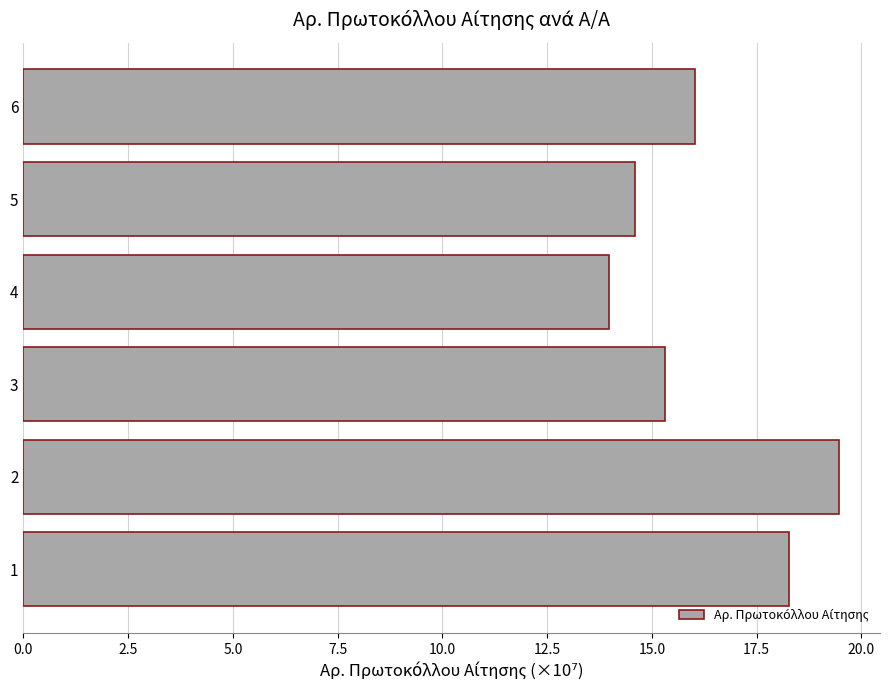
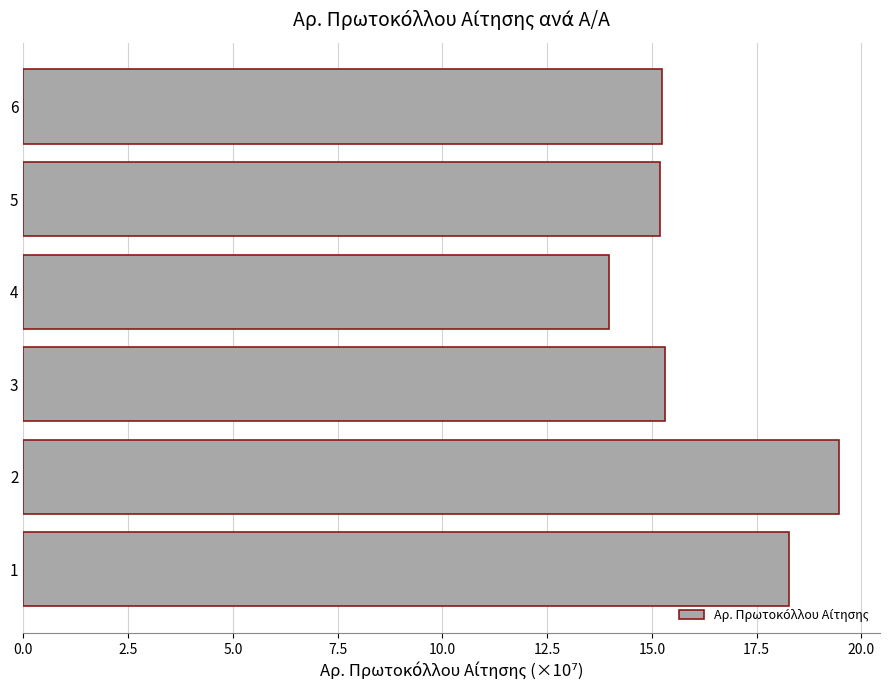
6: 16.0 -> 15.2
5: 14.6 -> 15.2
